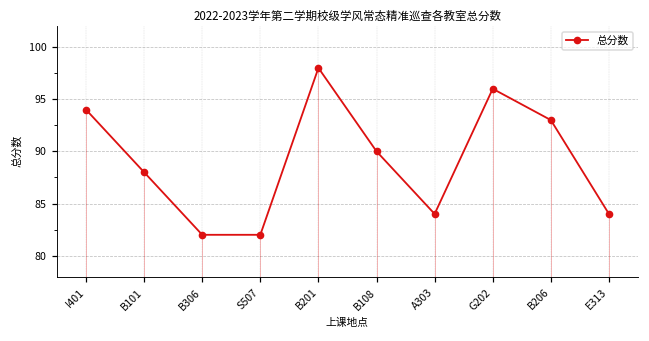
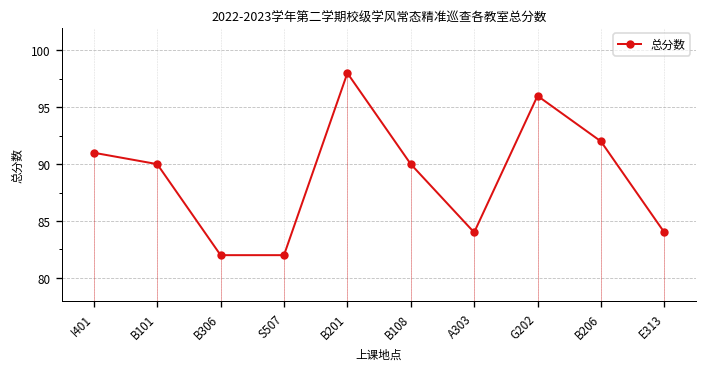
I401: 94 -> 91
B101: 88 -> 90
B206: 93 -> 92
